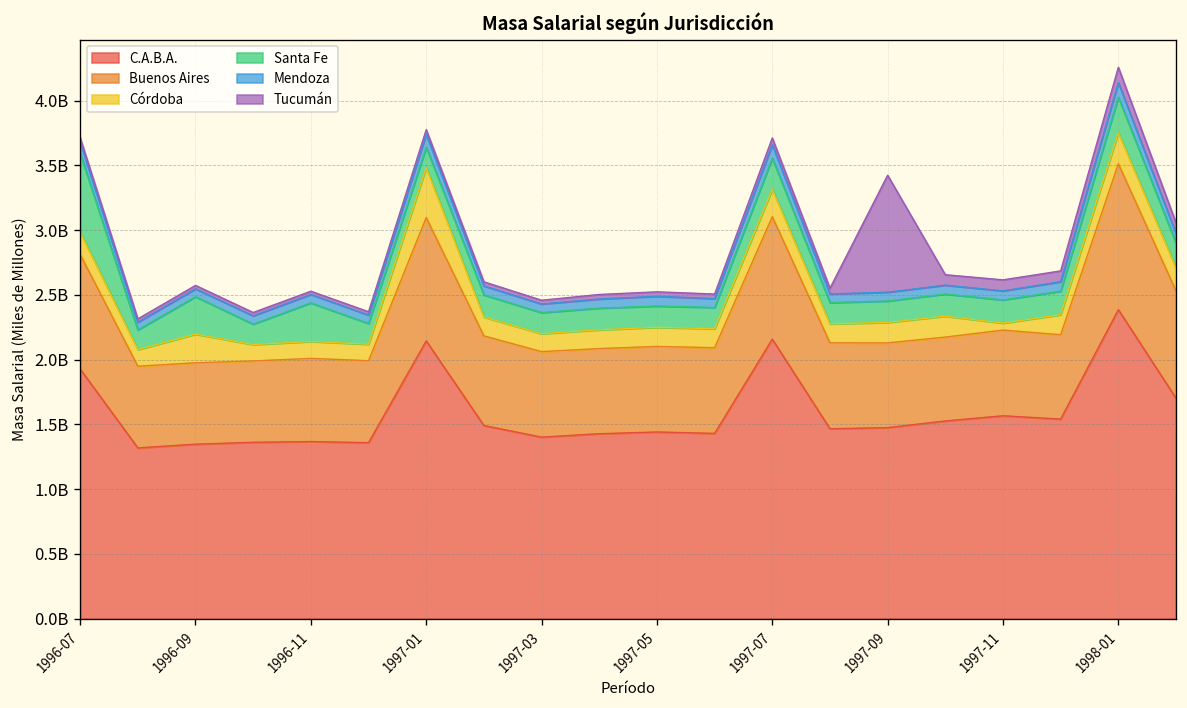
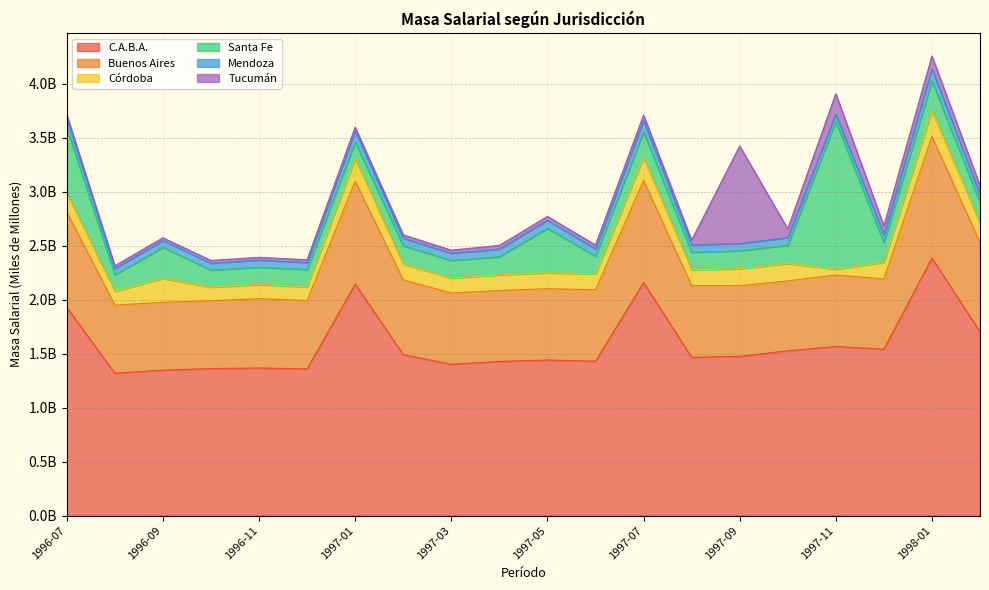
Santa Fe, 1996-11: 300000000 -> 160000000
Córdoba, 1997-01: 390000000 -> 210000000
Santa Fe, 1997-05: 160000000 -> 410000000
Santa Fe, 1997-11: 180000000 -> 1370000000
Tucumán, 1997-11: 90000000 -> 190000000
